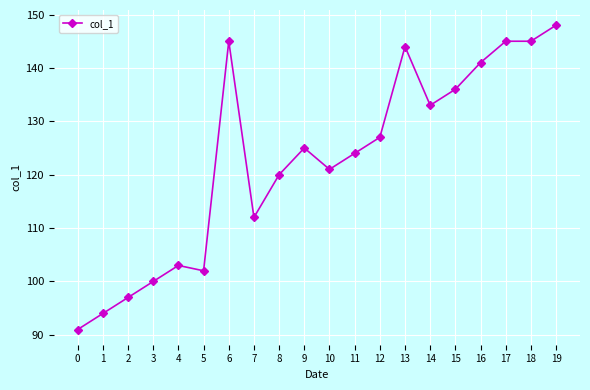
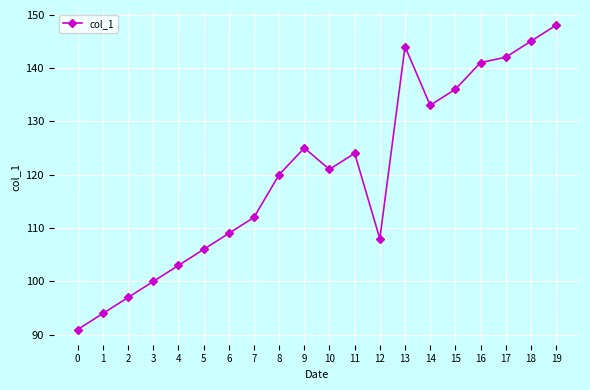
5: 102 -> 106
6: 145 -> 109
12: 127 -> 108
17: 145 -> 142
